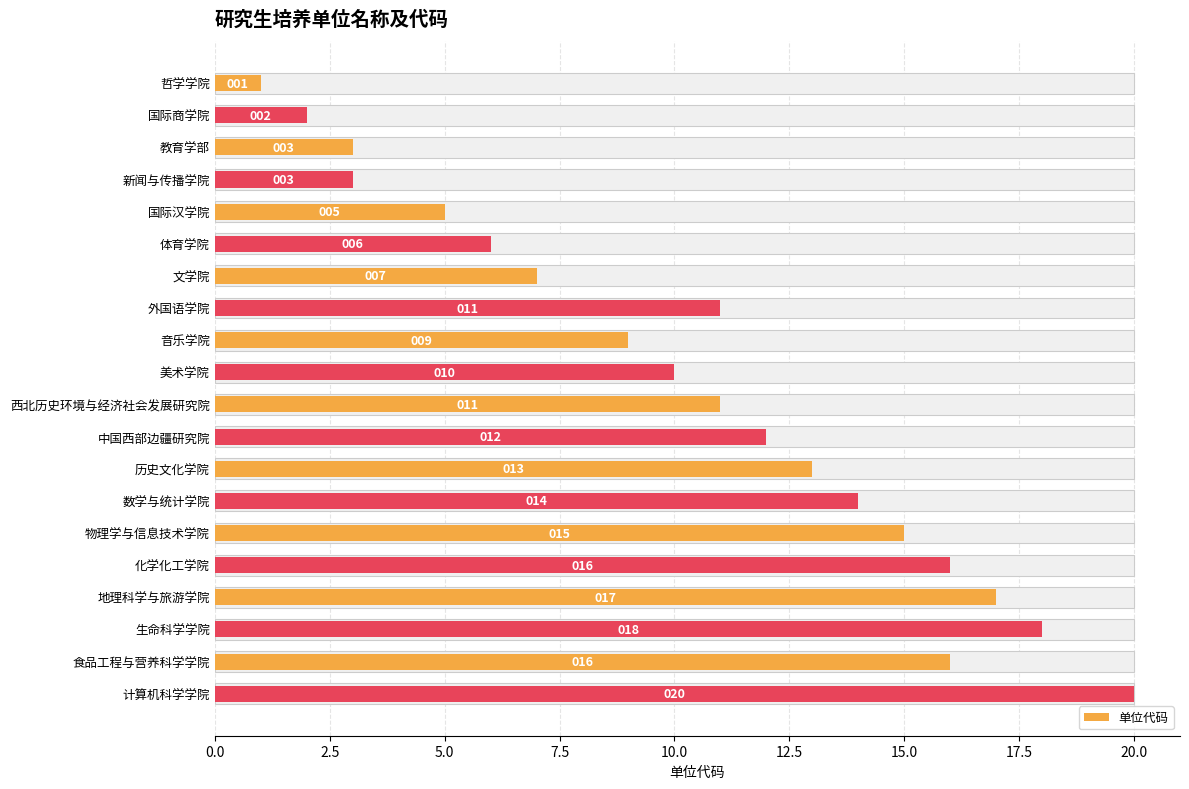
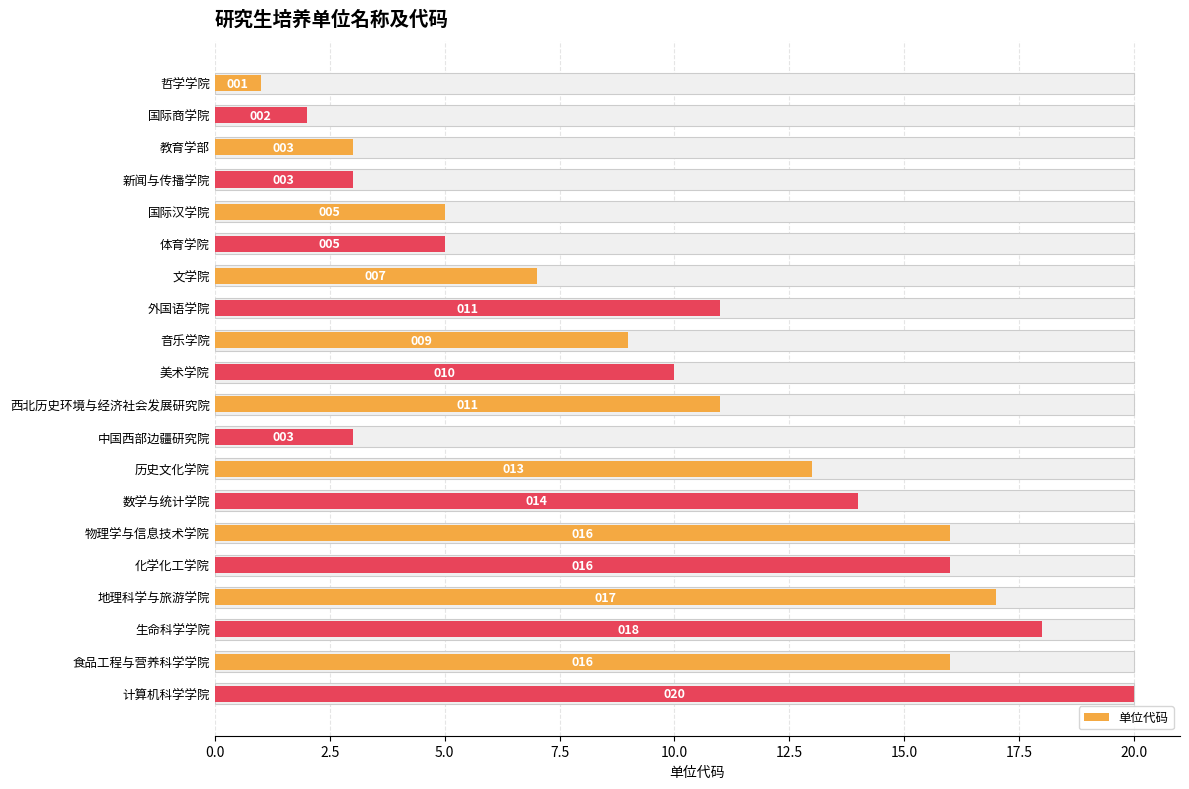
单位代码, 体育学院: 006 -> 005
单位代码, 中国西部边疆研究院: 012 -> 003
单位代码, 物理学与信息技术学院: 015 -> 016
